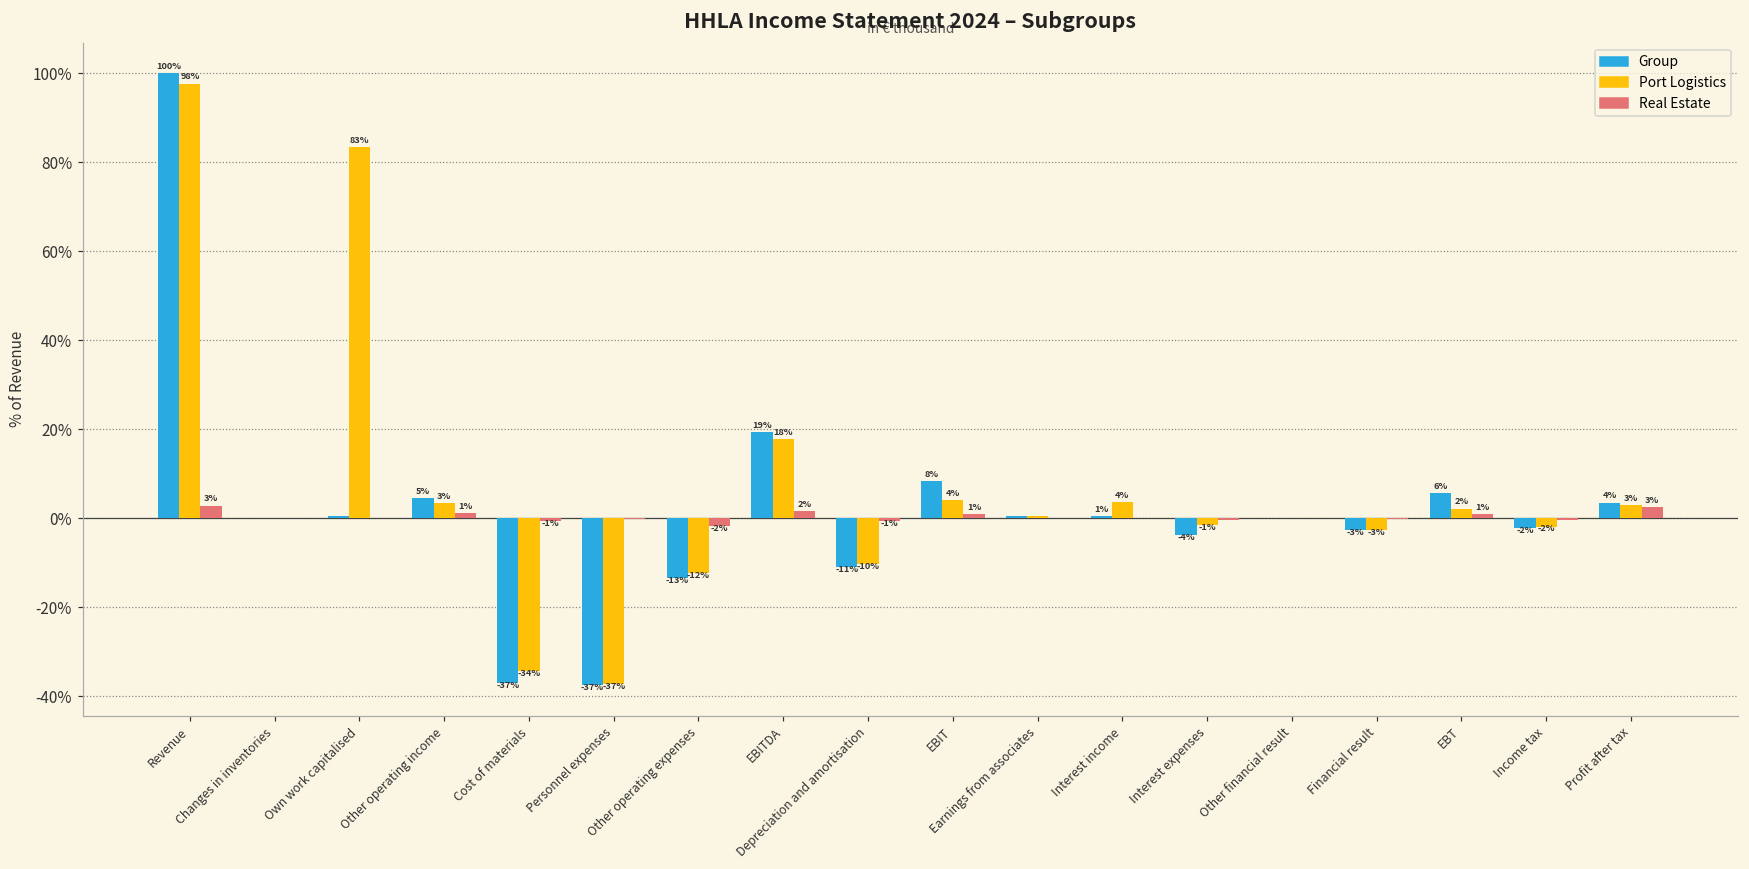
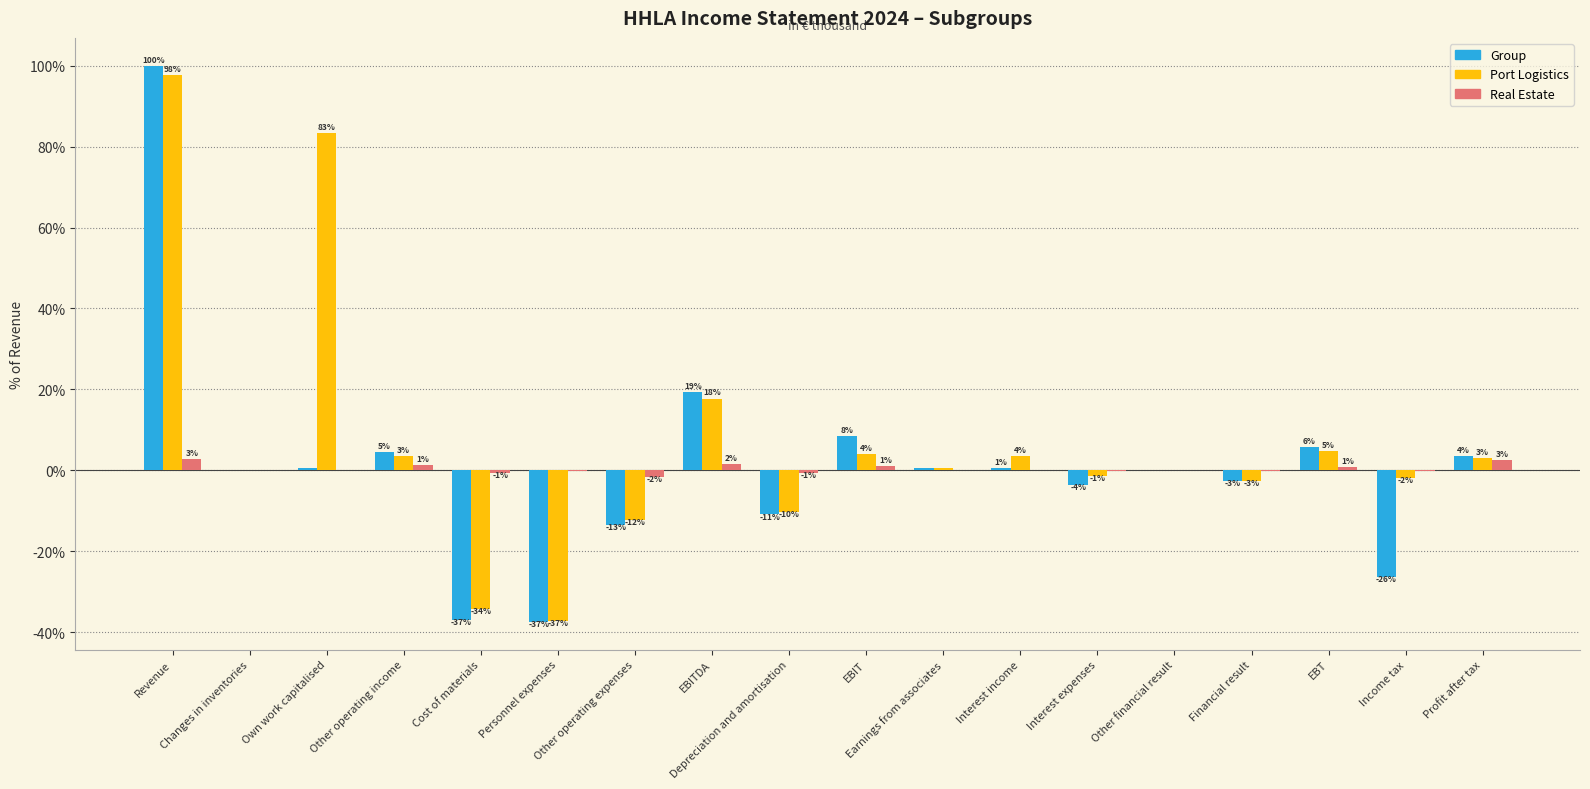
Port Logistics, EBT: 2% -> 5%
Group, Income tax: -2% -> -26%
